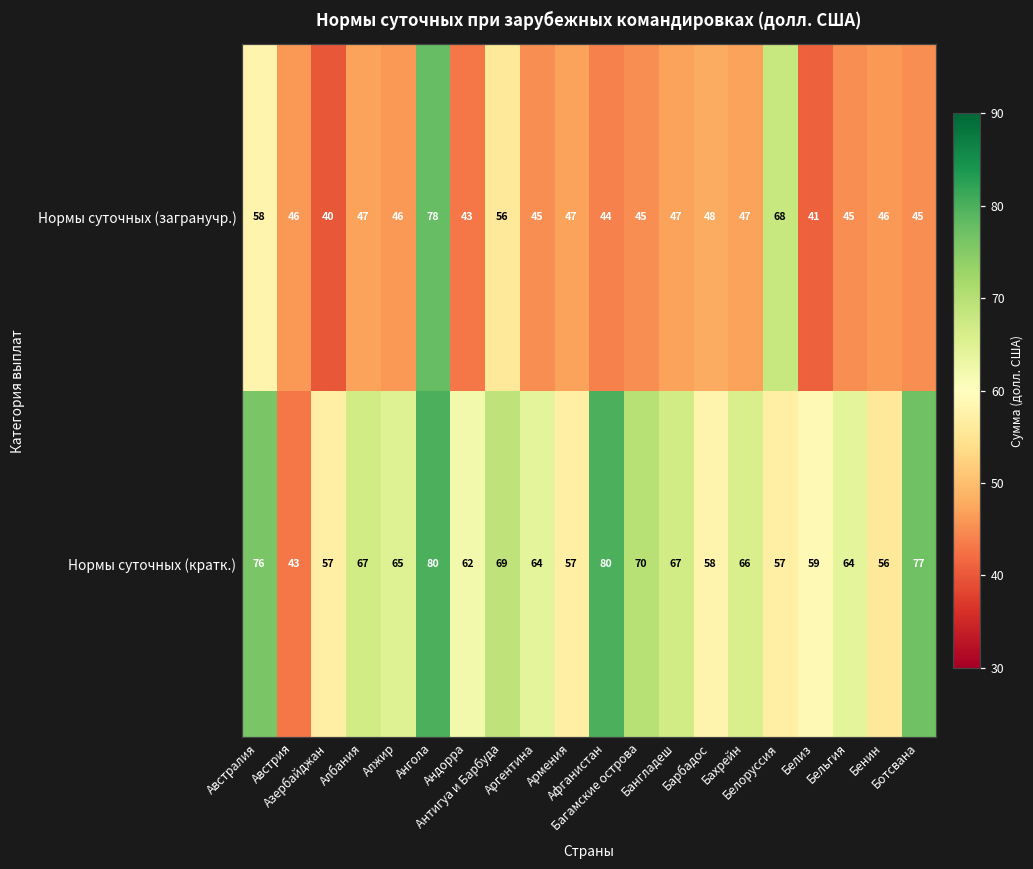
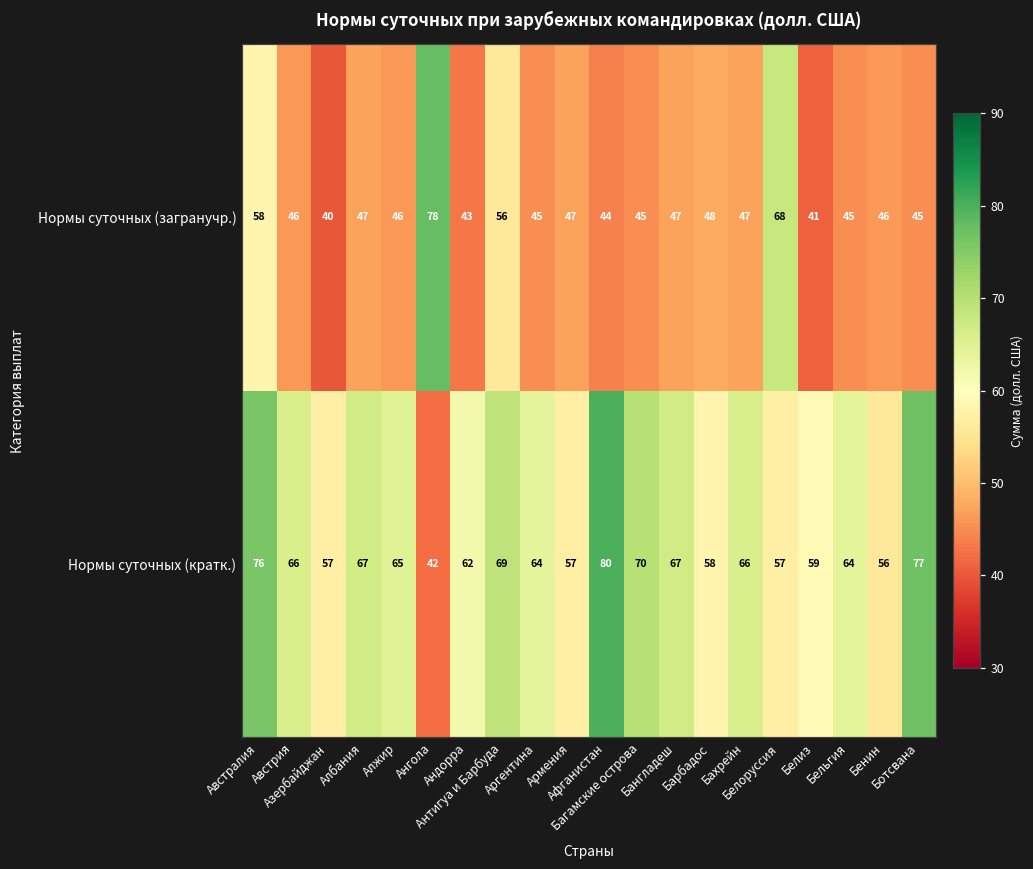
Нормы суточных (кратк.), Австрия: 43 -> 66
Нормы суточных (кратк.), Ангола: 80 -> 42
